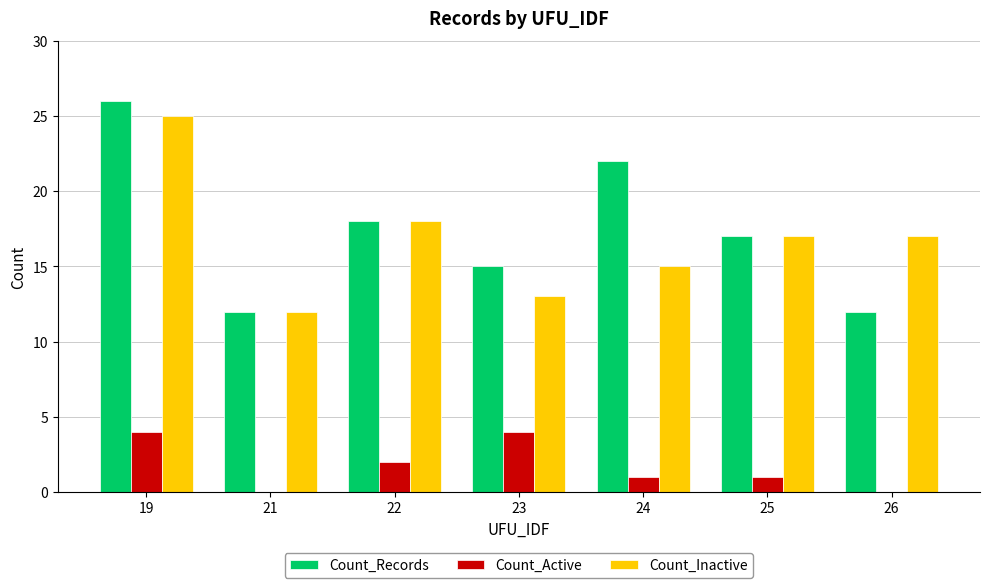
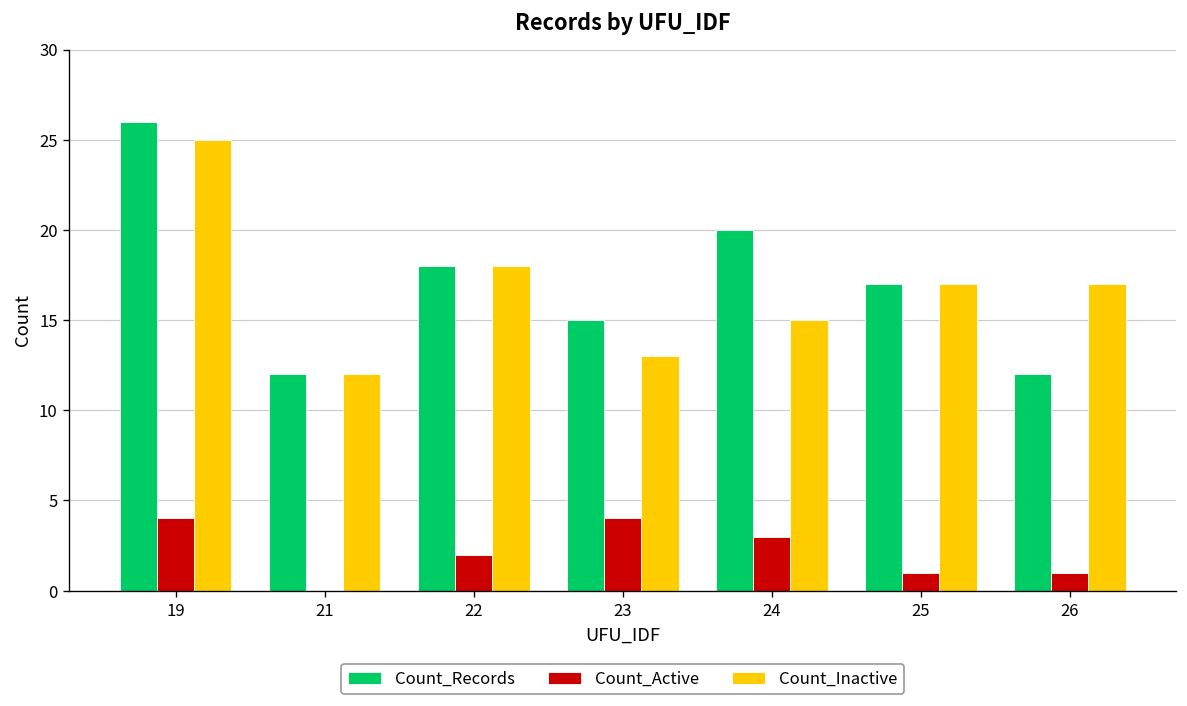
Count_Records, 24: 22 -> 20
Count_Active, 24: 1 -> 3
Count_Active, 26: 0 -> 1
